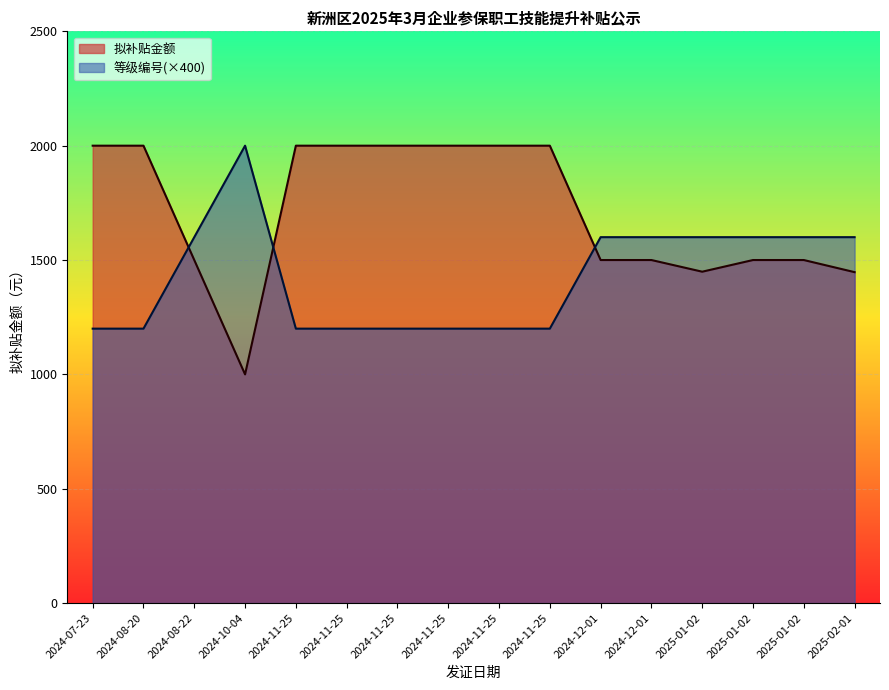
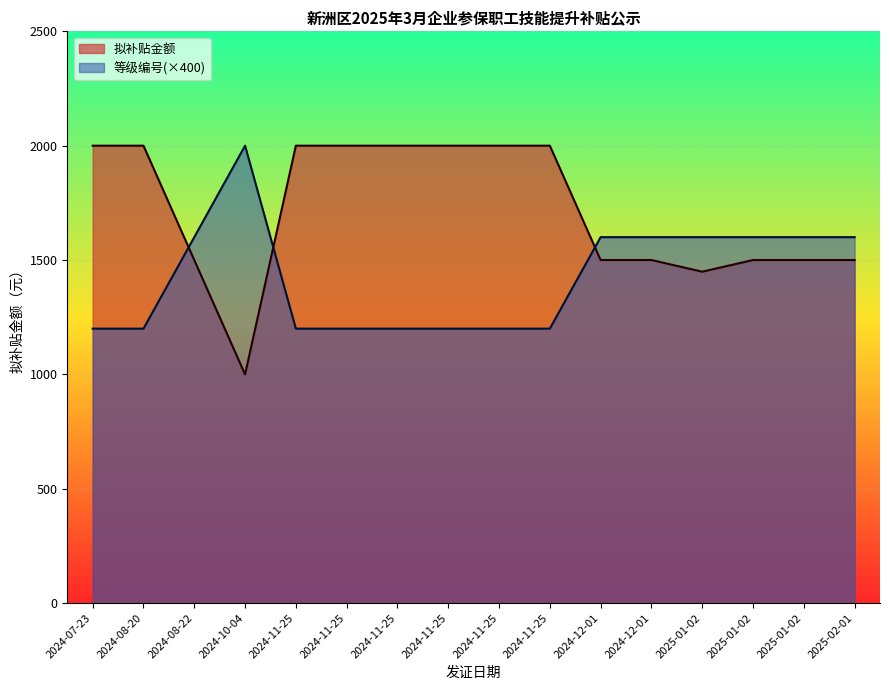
拟补贴金额, 2025-02-01: 1450 -> 1500
